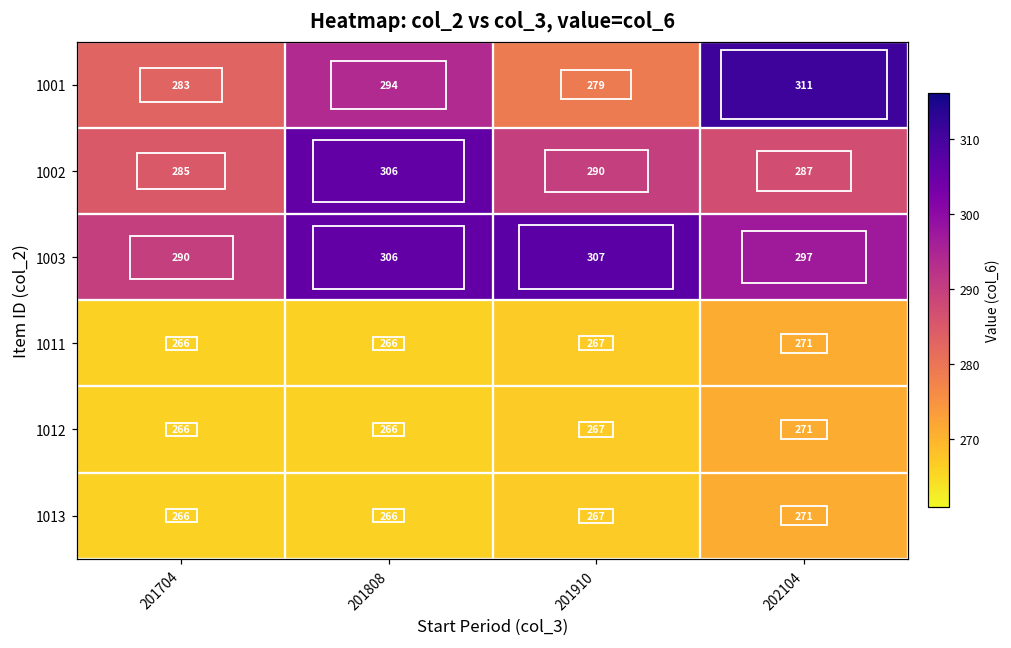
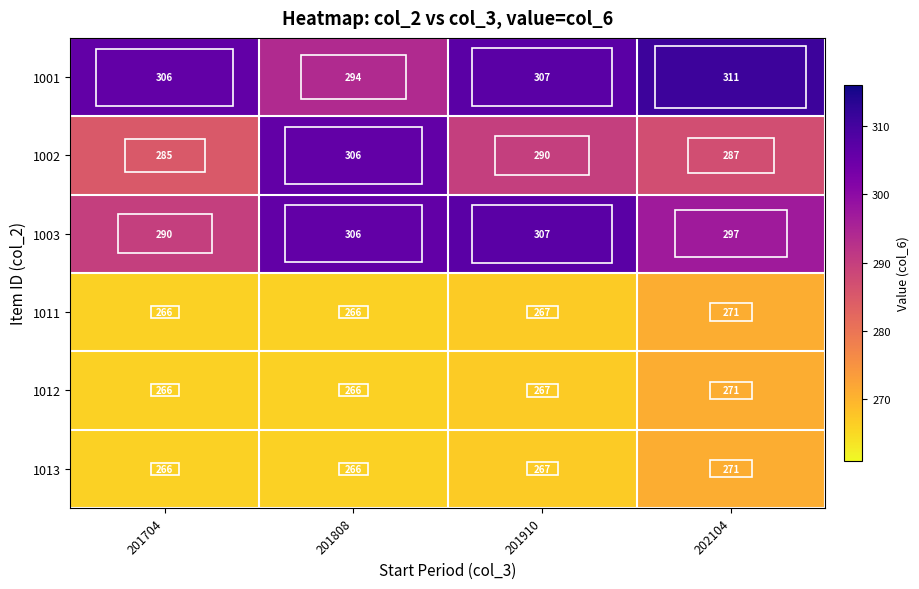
1001, 201704: 283 -> 306
1001, 201910: 279 -> 307
